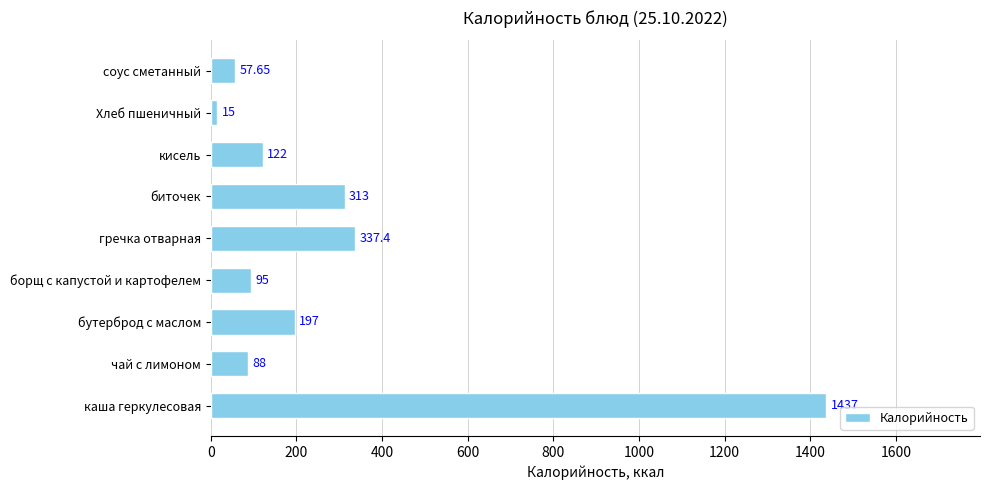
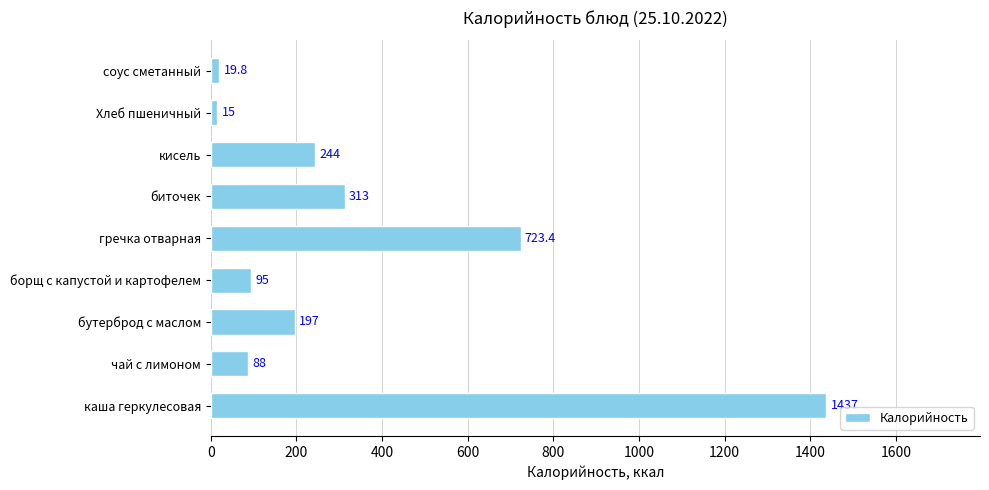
соус сметанный: 57.65 -> 19.8
кисель: 122 -> 244
гречка отварная: 337.4 -> 723.4
